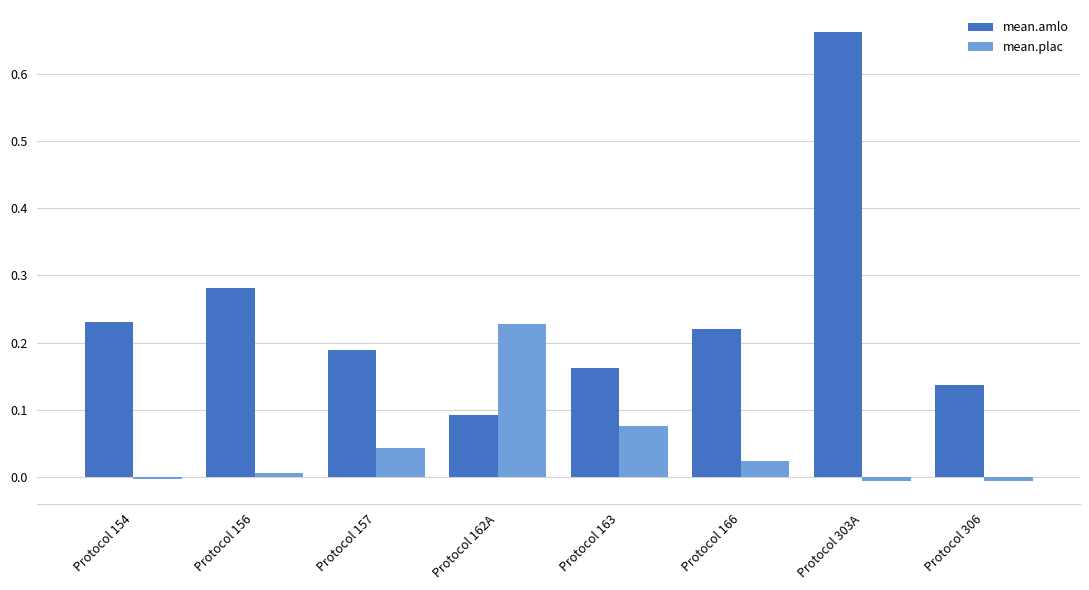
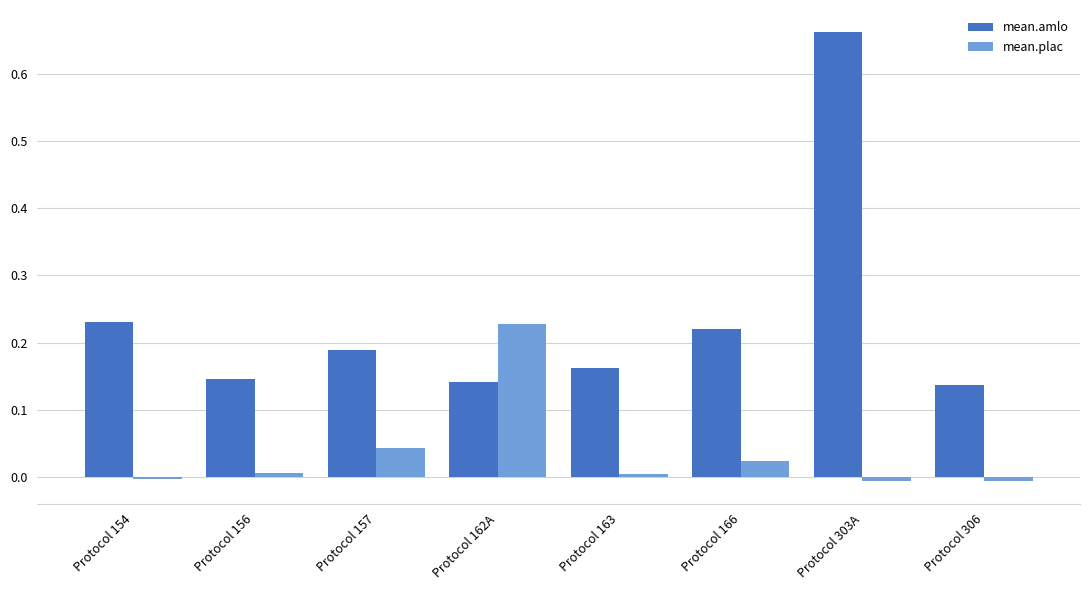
mean.amlo, Protocol 156: 0.28 -> 0.15
mean.amlo, Protocol 162A: 0.09 -> 0.14
mean.plac, Protocol 163: 0.08 -> 0.01
